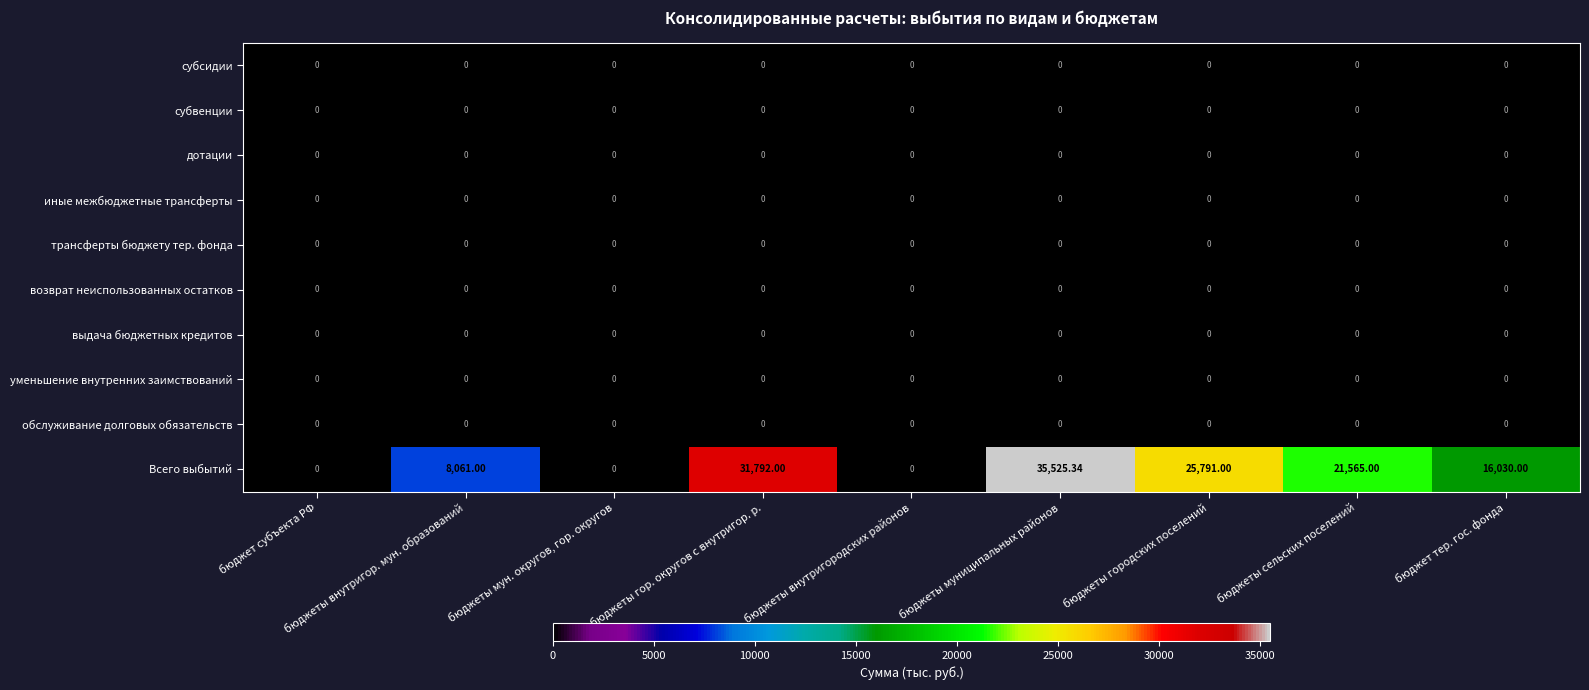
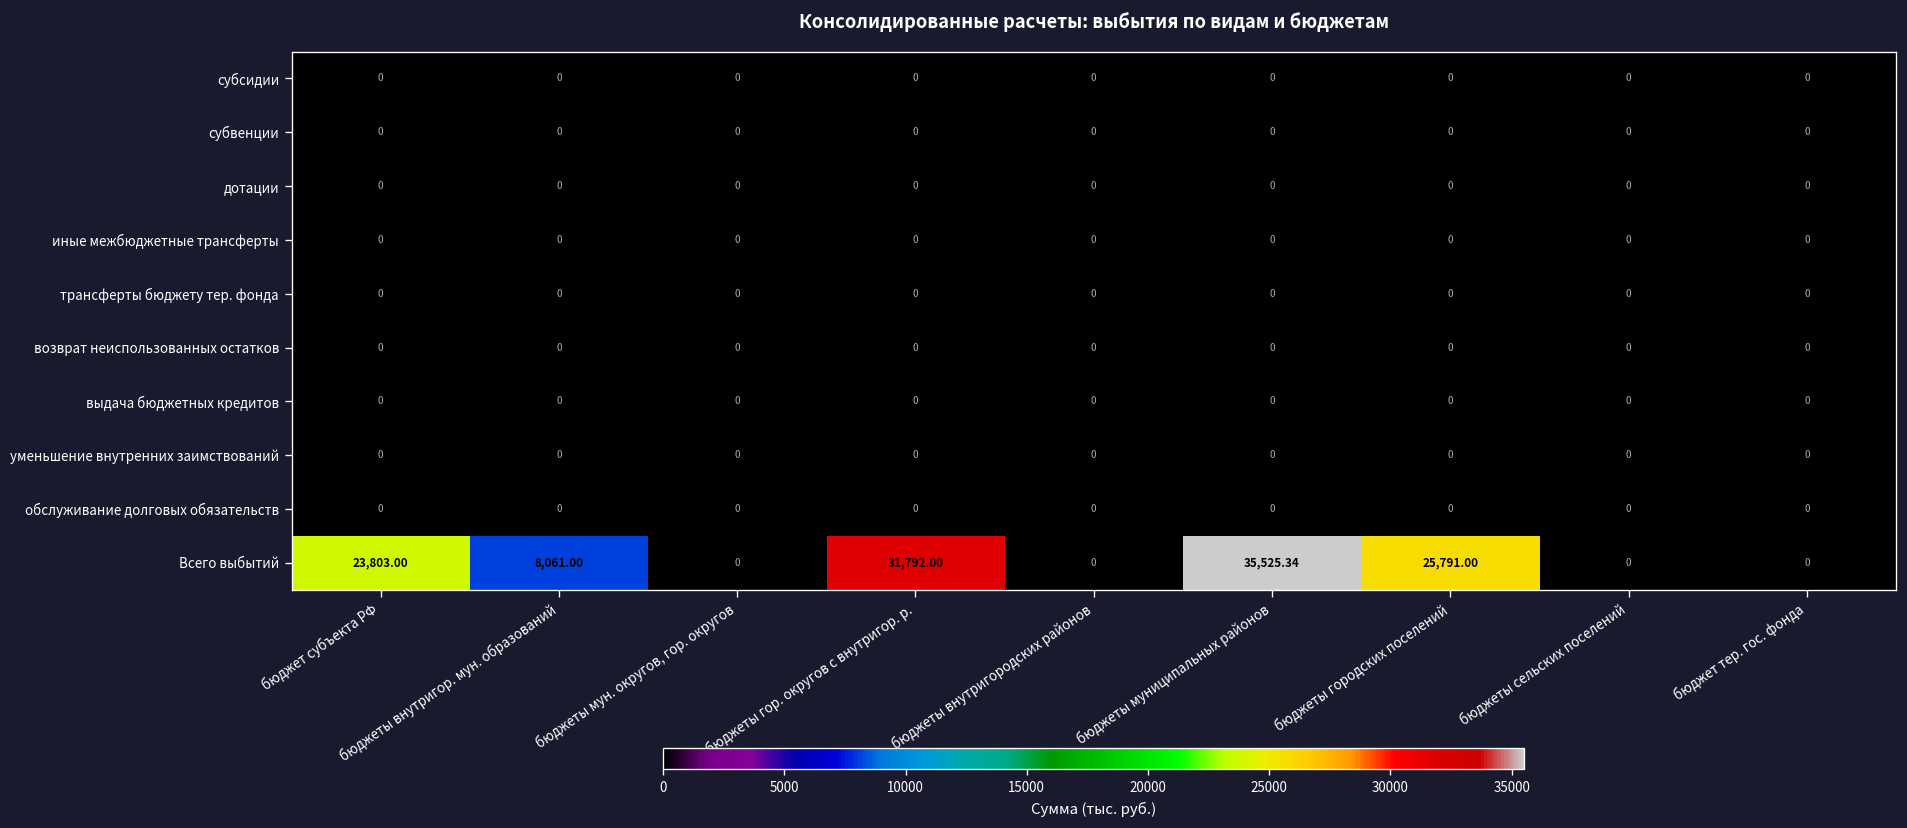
Всего выбытий, бюджет субъекта РФ: 0 -> 23,803.00
Всего выбытий, бюджеты сельских поселений: 21,565.00 -> 0
Всего выбытий, бюджет тер. гос. фонда: 16,030.00 -> 0
